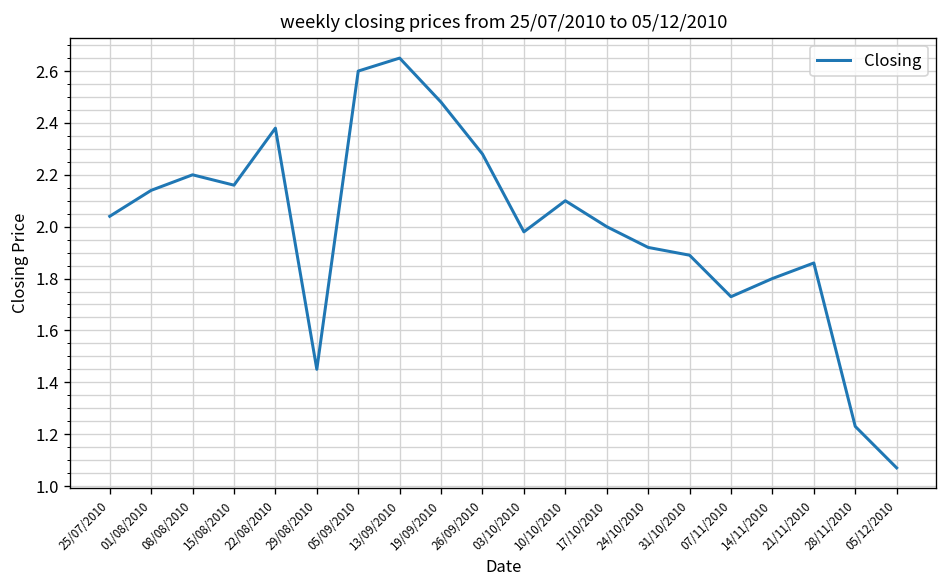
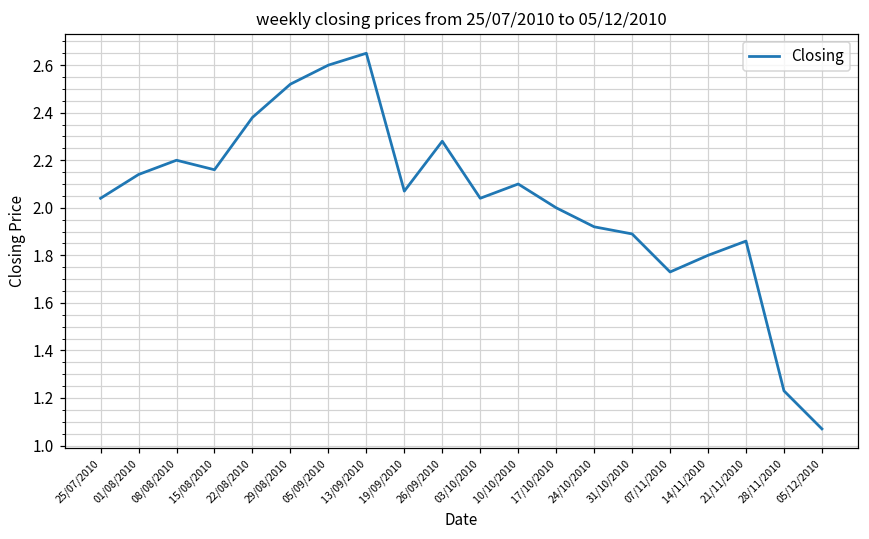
29/08/2010: 1.45 -> 2.52
19/09/2010: 2.48 -> 2.07
03/10/2010: 1.98 -> 2.04
